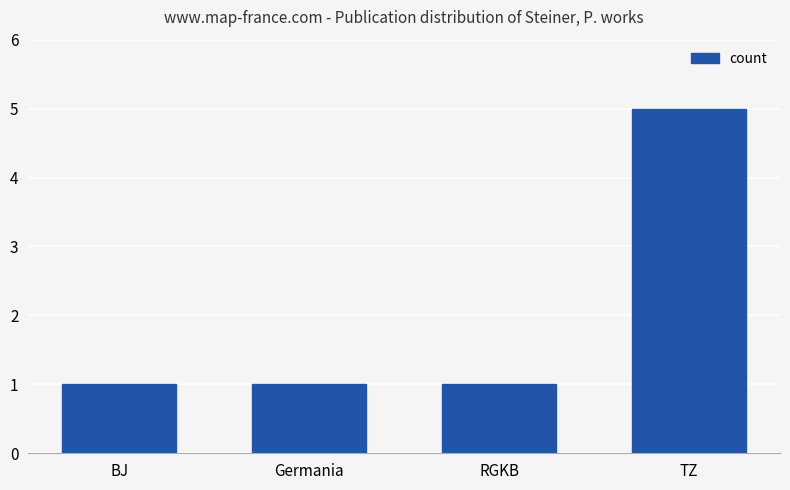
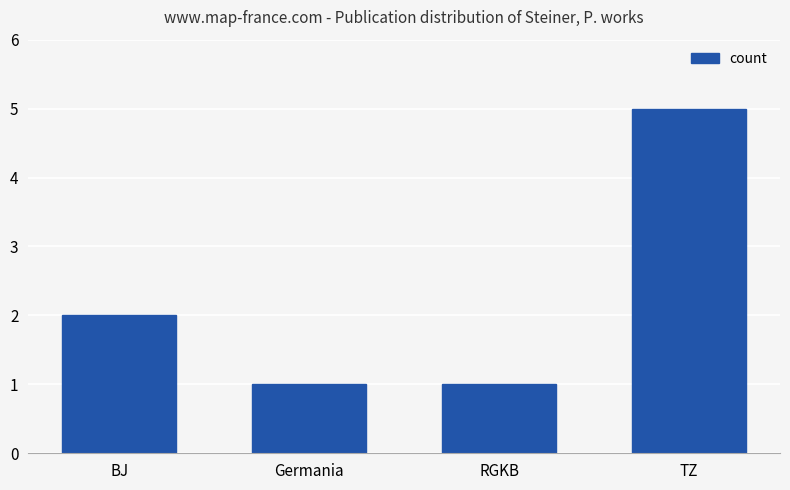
BJ: 1 -> 2
